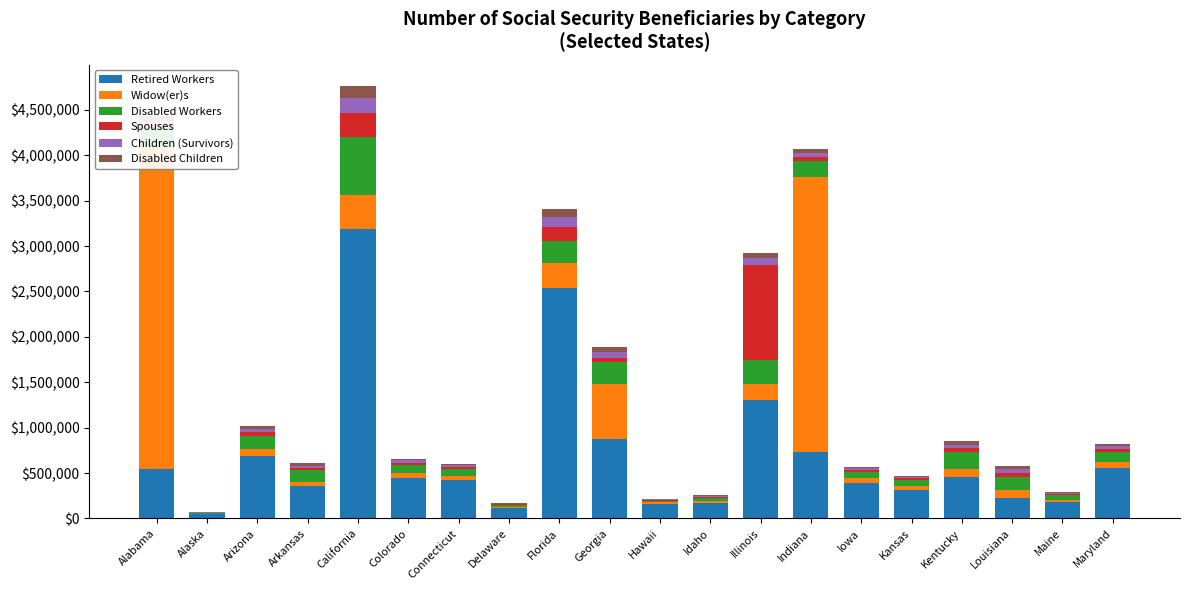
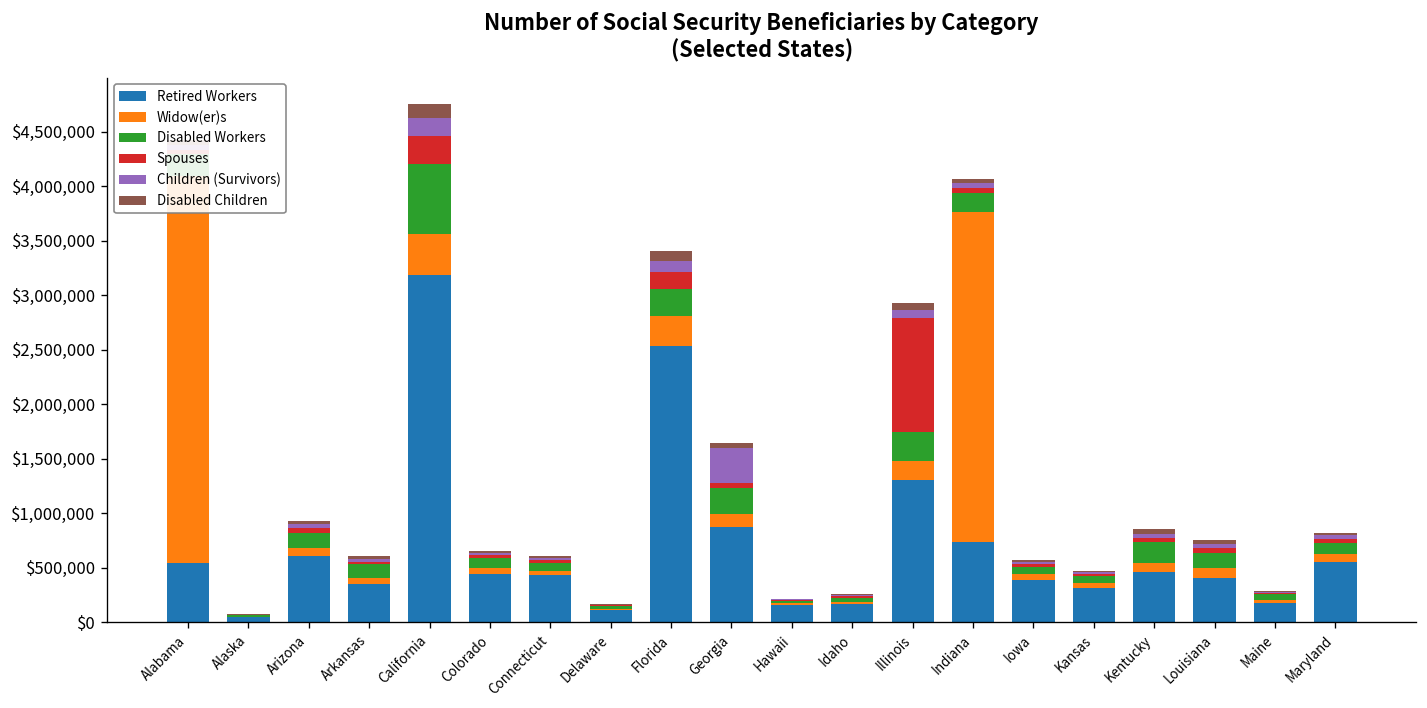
Retired Workers, Arizona: $700,000 -> $600,000
Widow(er)s, Georgia: $600,000 -> $100,000
Children (Survivors), Georgia: $100,000 -> $300,000
Retired Workers, Louisiana: $200,000 -> $400,000
